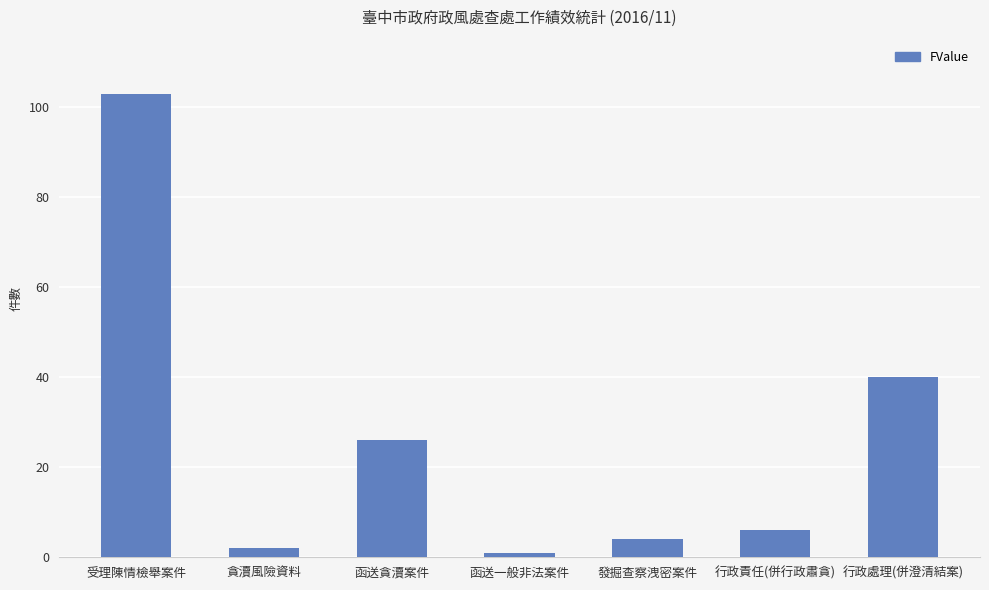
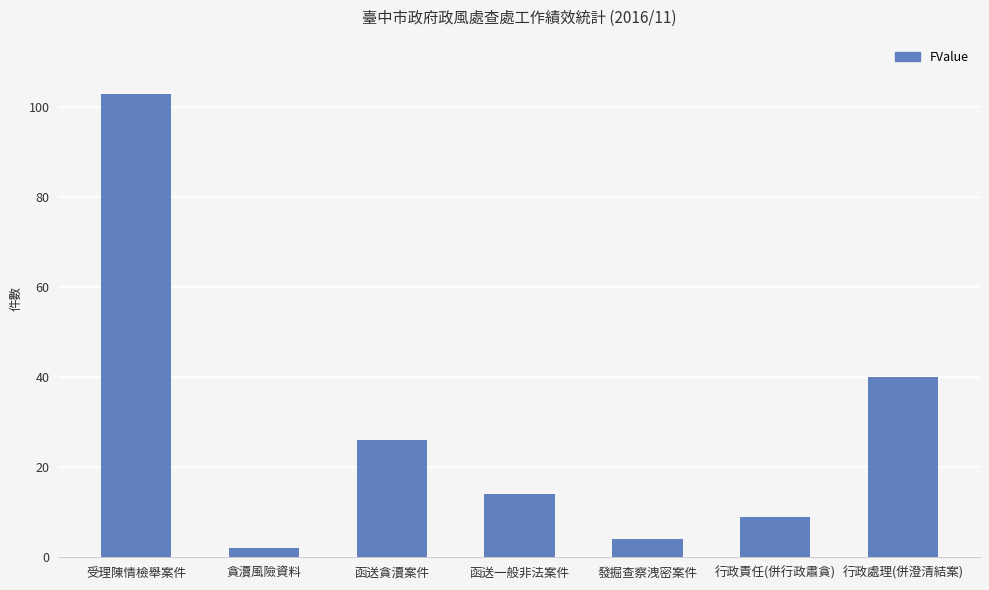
函送一般非法案件: 1 -> 14
行政責任(併行政肅貪): 6 -> 9
